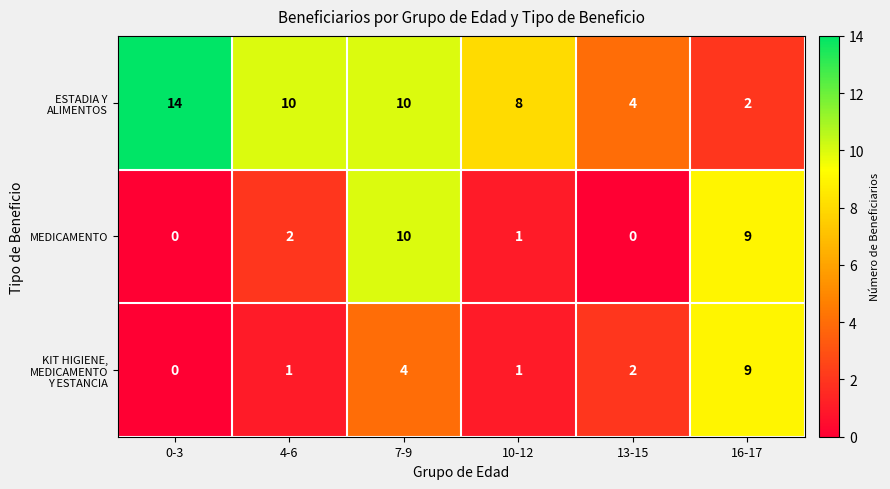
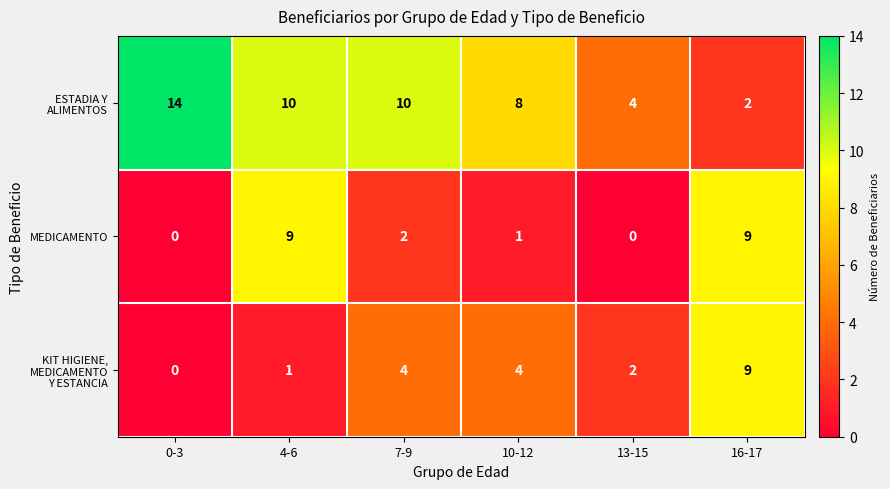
MEDICAMENTO, 4-6: 2 -> 9
MEDICAMENTO, 7-9: 10 -> 2
KIT HIGIENE, MEDICAMENTO Y ESTANCIA, 10-12: 1 -> 4
